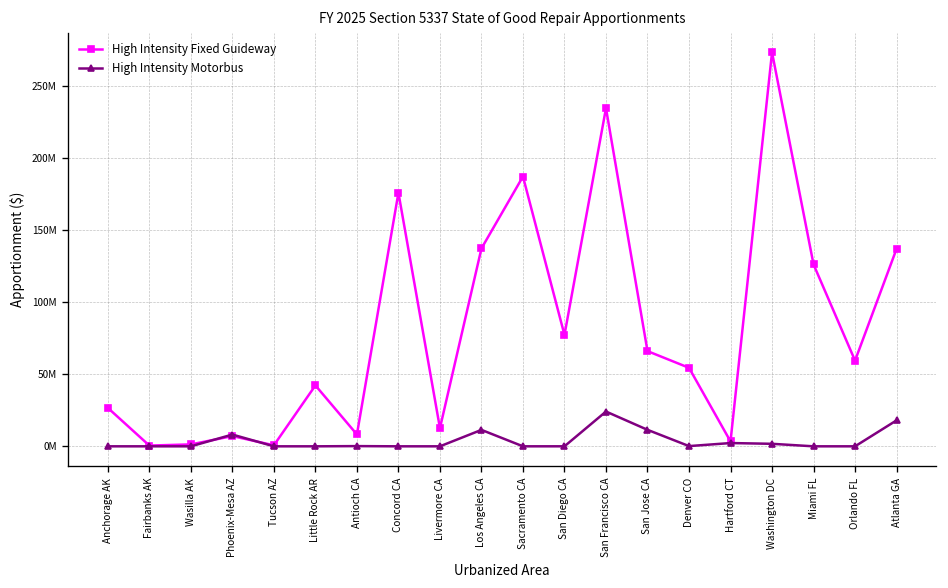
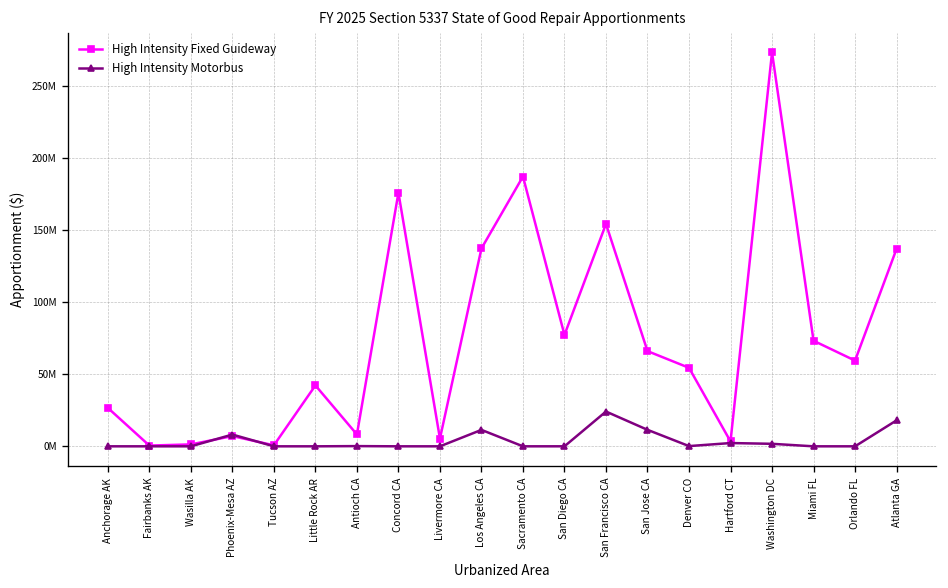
High Intensity Fixed Guideway, Livermore CA: 13000000 -> 5000000
High Intensity Fixed Guideway, San Francisco CA: 234000000 -> 154000000
High Intensity Fixed Guideway, Miami FL: 126000000 -> 73000000
